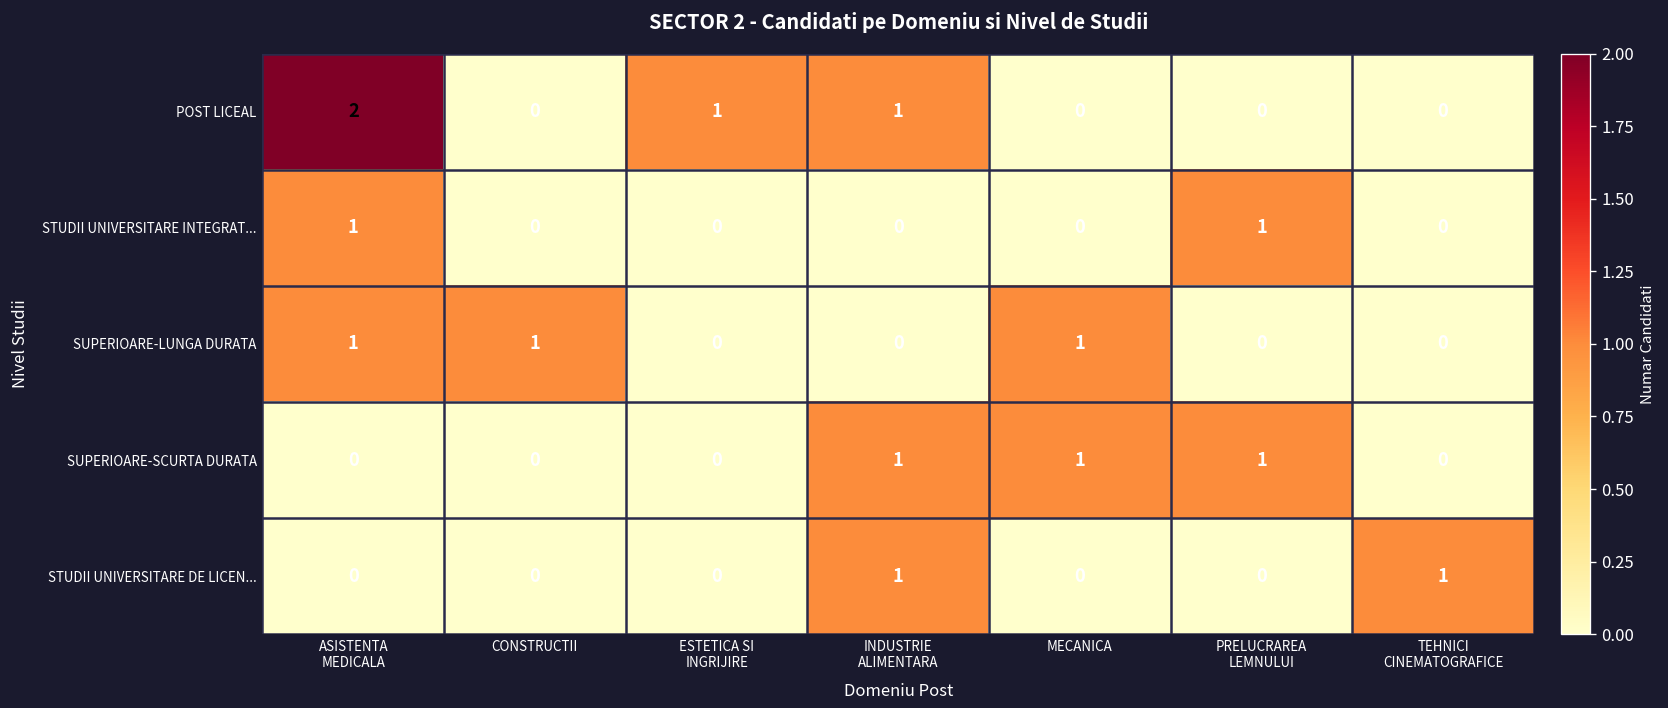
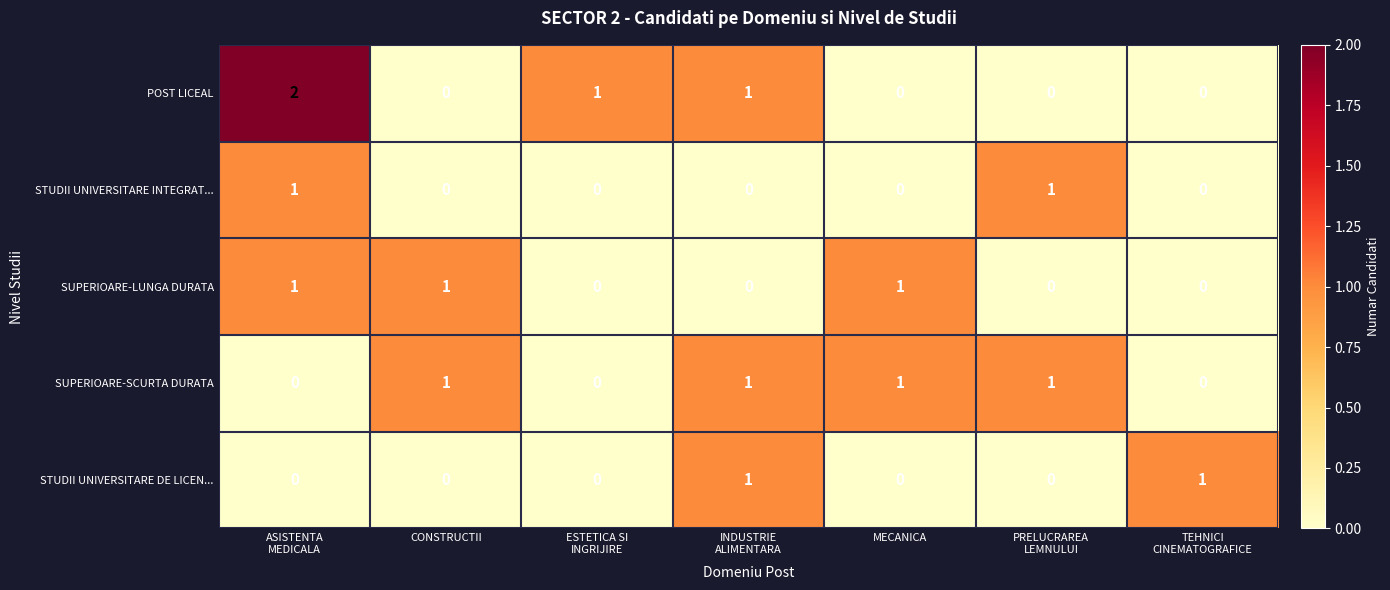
SUPERIOARE-SCURTA DURATA, CONSTRUCTII: 0 -> 1
